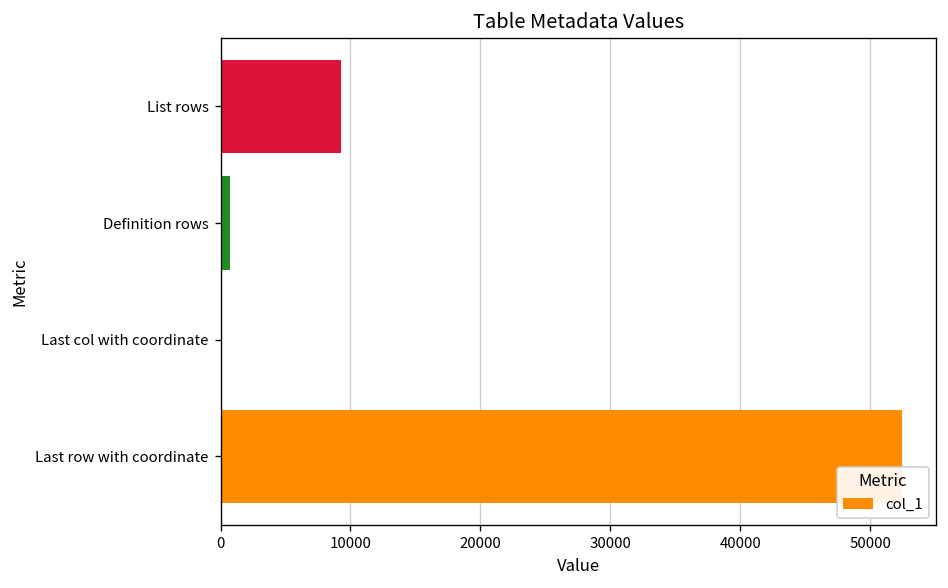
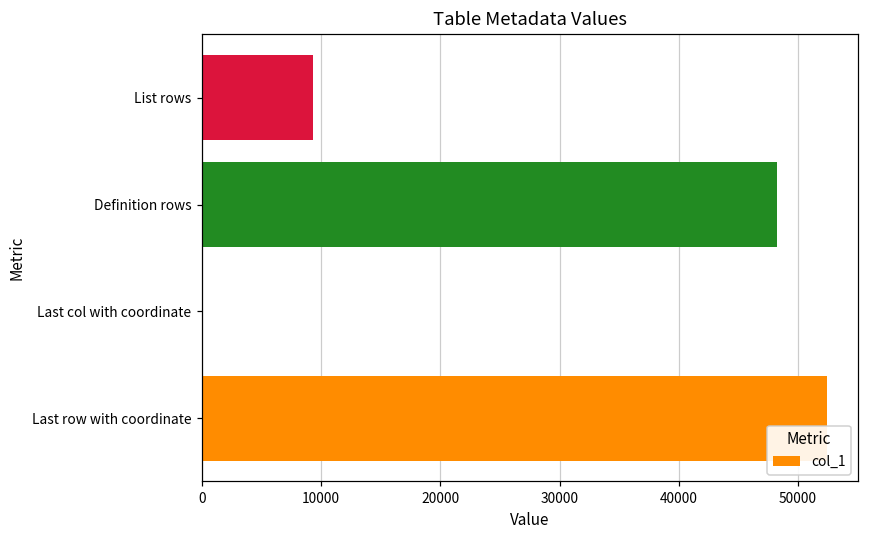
Definition rows: 700 -> 48300
